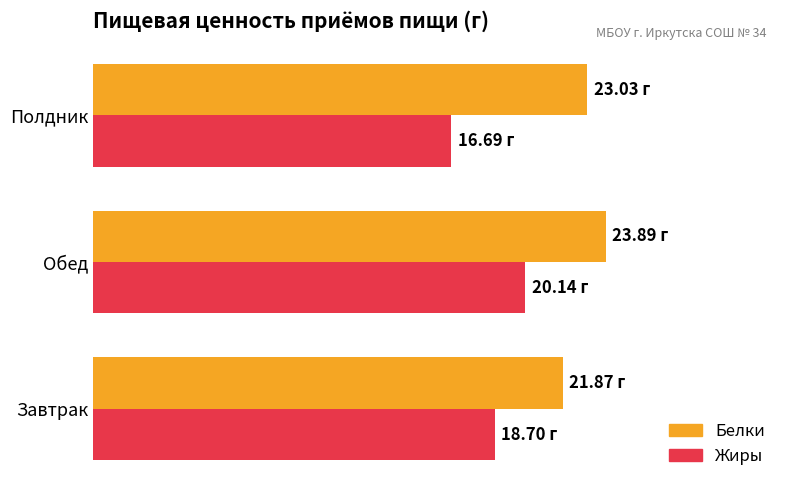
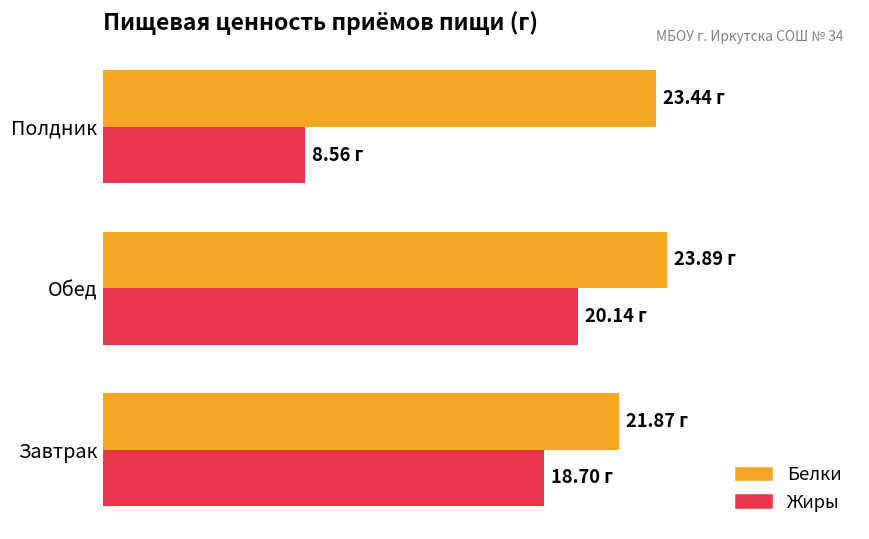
Белки, Полдник: 23.03 -> 23.44
Жиры, Полдник: 16.69 -> 8.56
